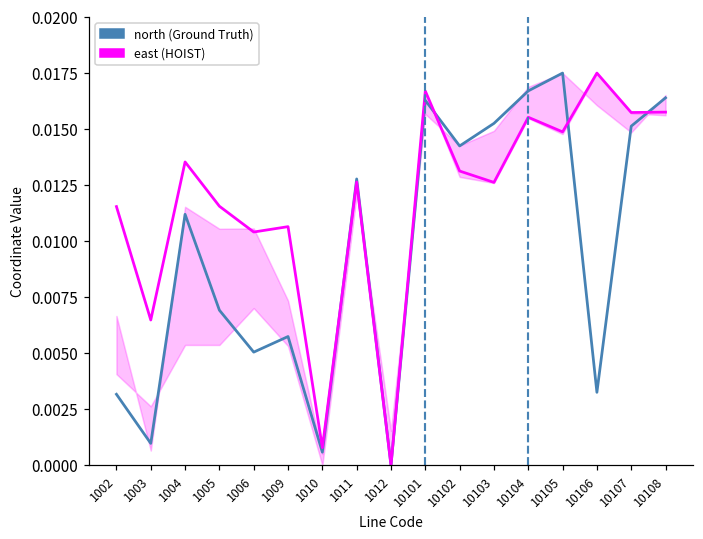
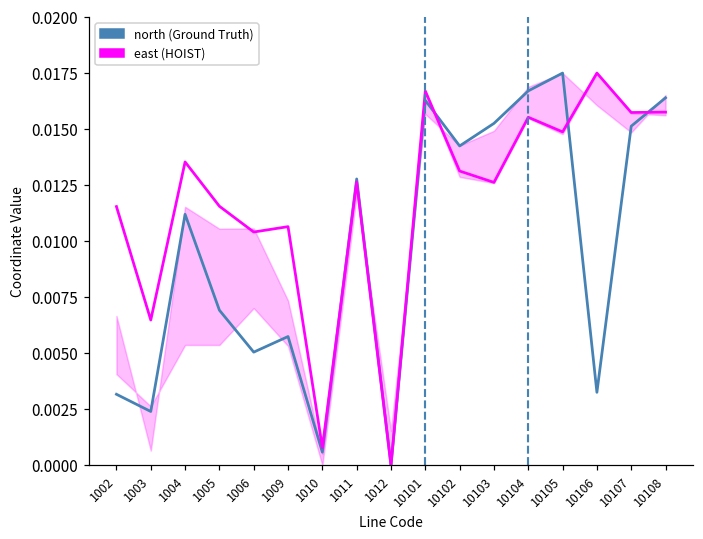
north (Ground Truth), 1003: 0.0010 -> 0.0024
